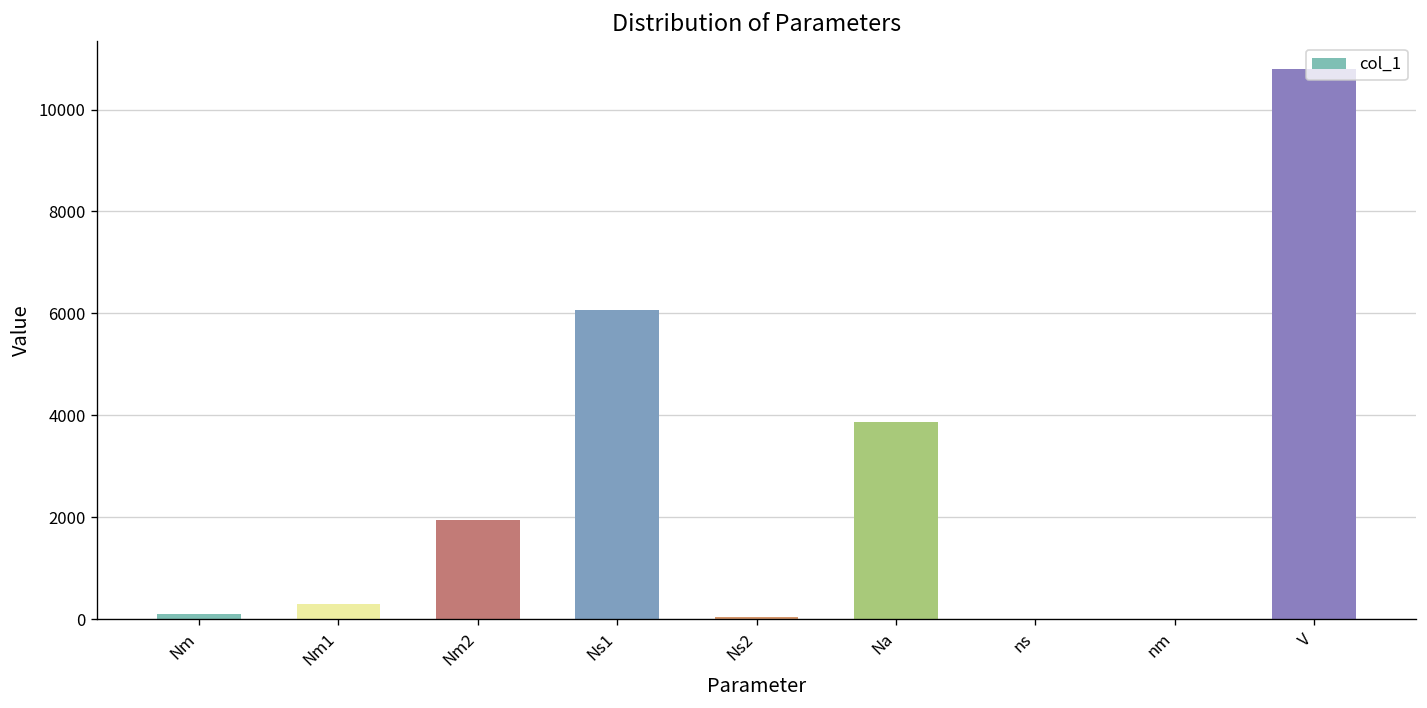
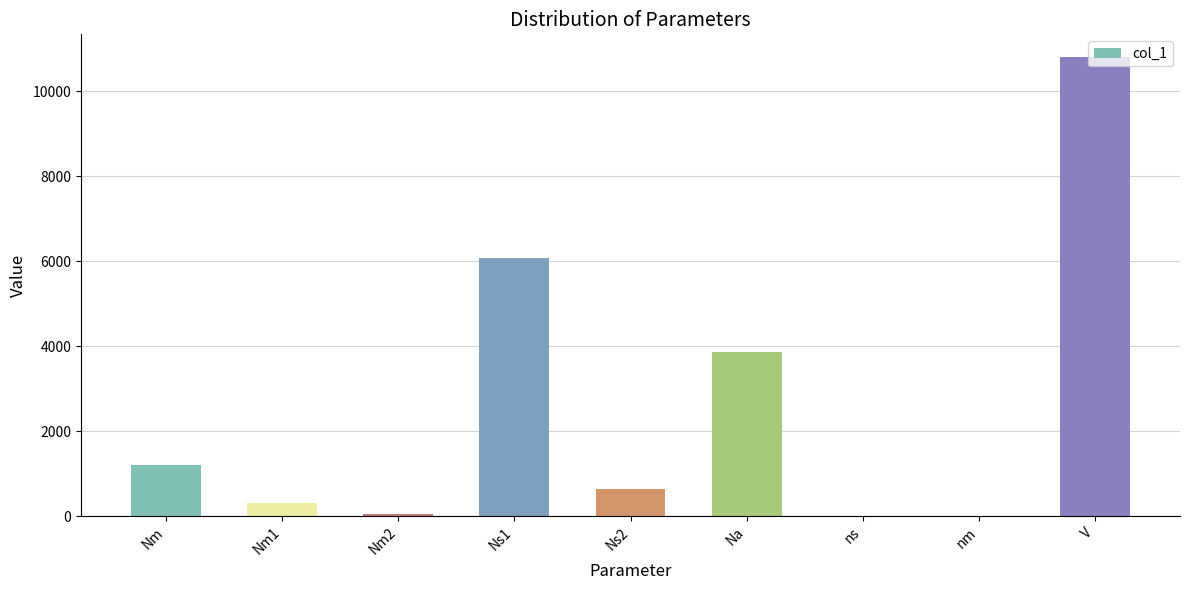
Nm: 100 -> 1200
Nm2: 1900 -> 100
Ns2: 100 -> 600
